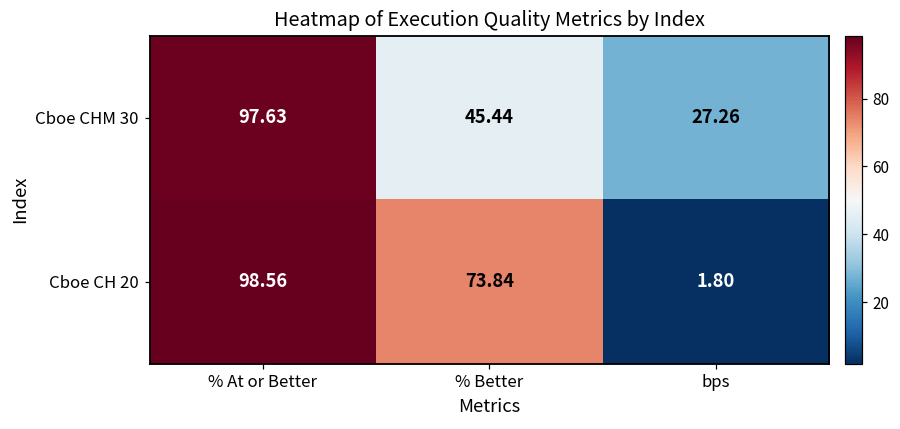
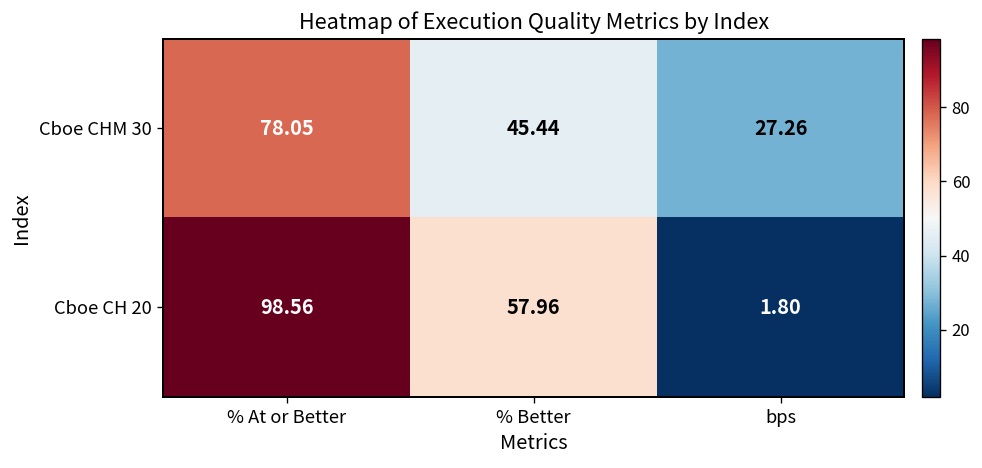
Cboe CHM 30, % At or Better: 97.63 -> 78.05
Cboe CH 20, % Better: 73.84 -> 57.96
